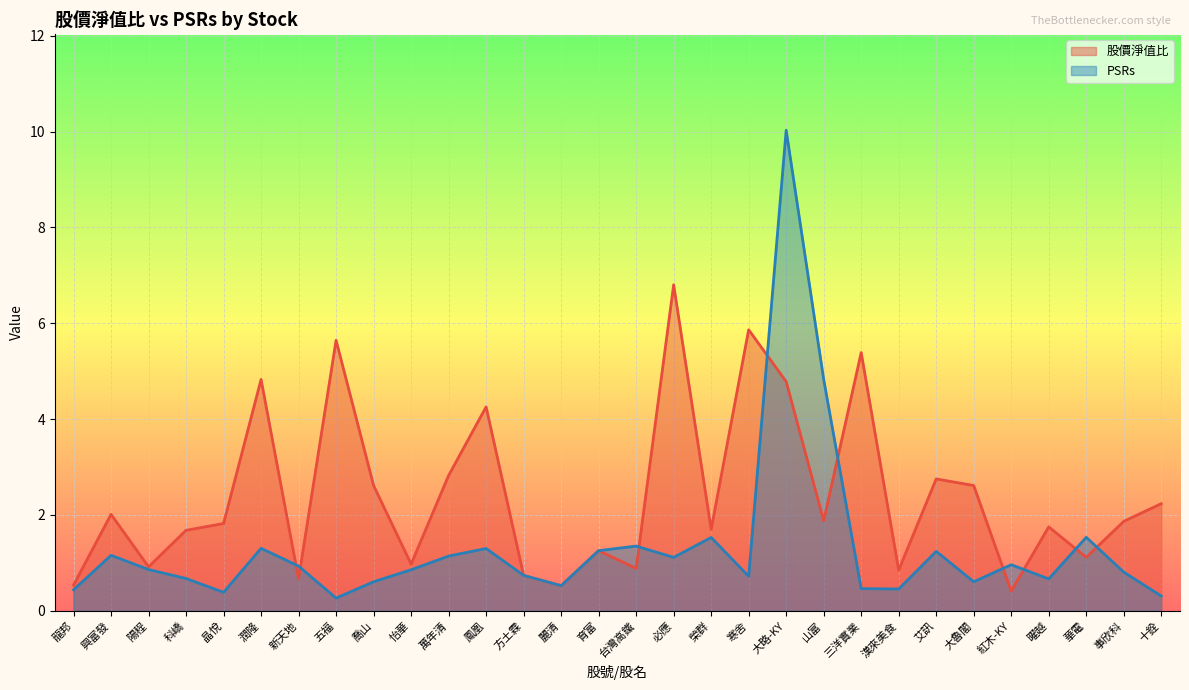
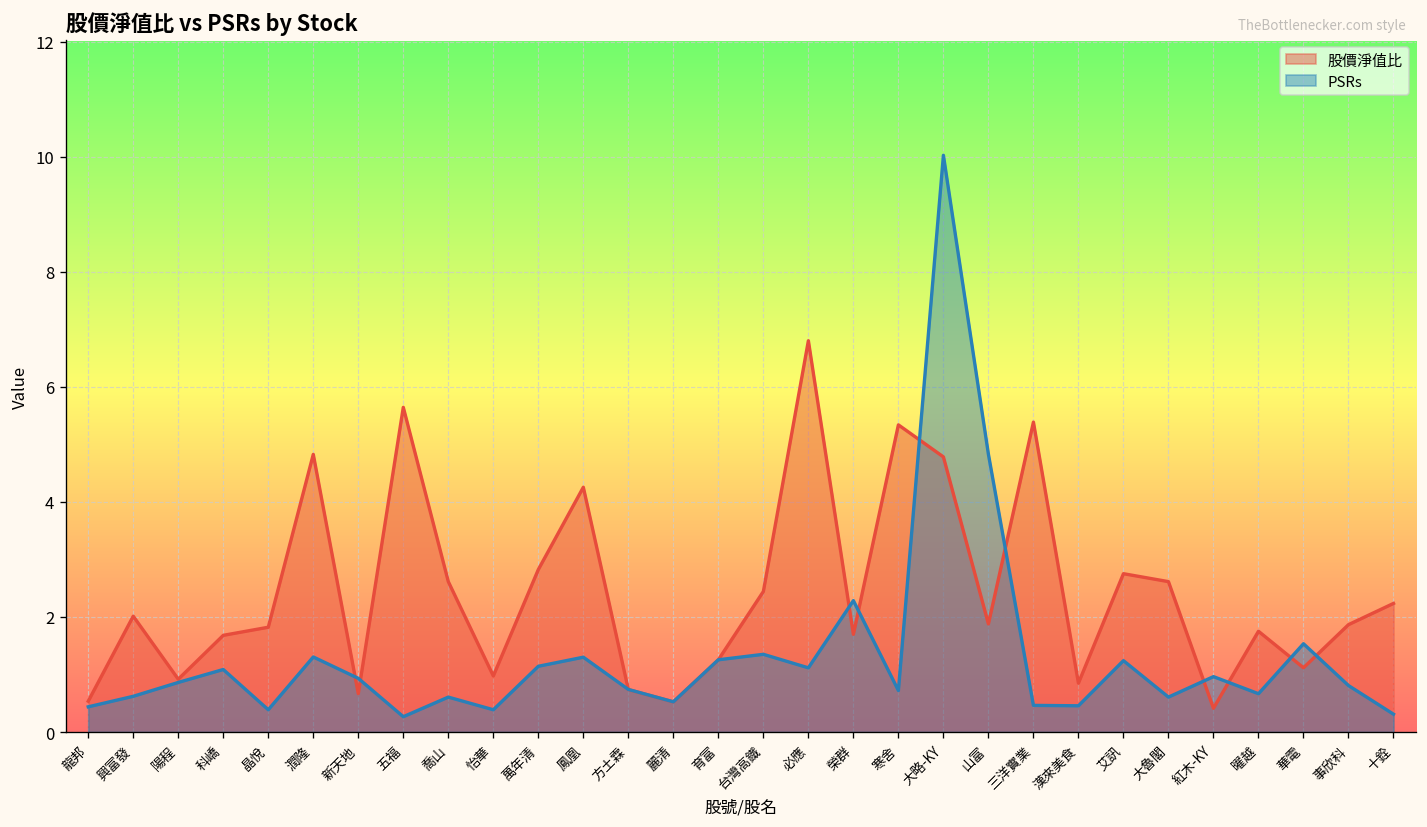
PSRs, 興富發: 1.2 -> 0.6
PSRs, 科嶠: 0.7 -> 1.1
PSRs, 怡華: 0.9 -> 0.4
股價淨值比, 台灣高鐵: 0.9 -> 2.4
PSRs, 榮群: 1.5 -> 2.3
股價淨值比, 寒舍: 5.9 -> 5.3
